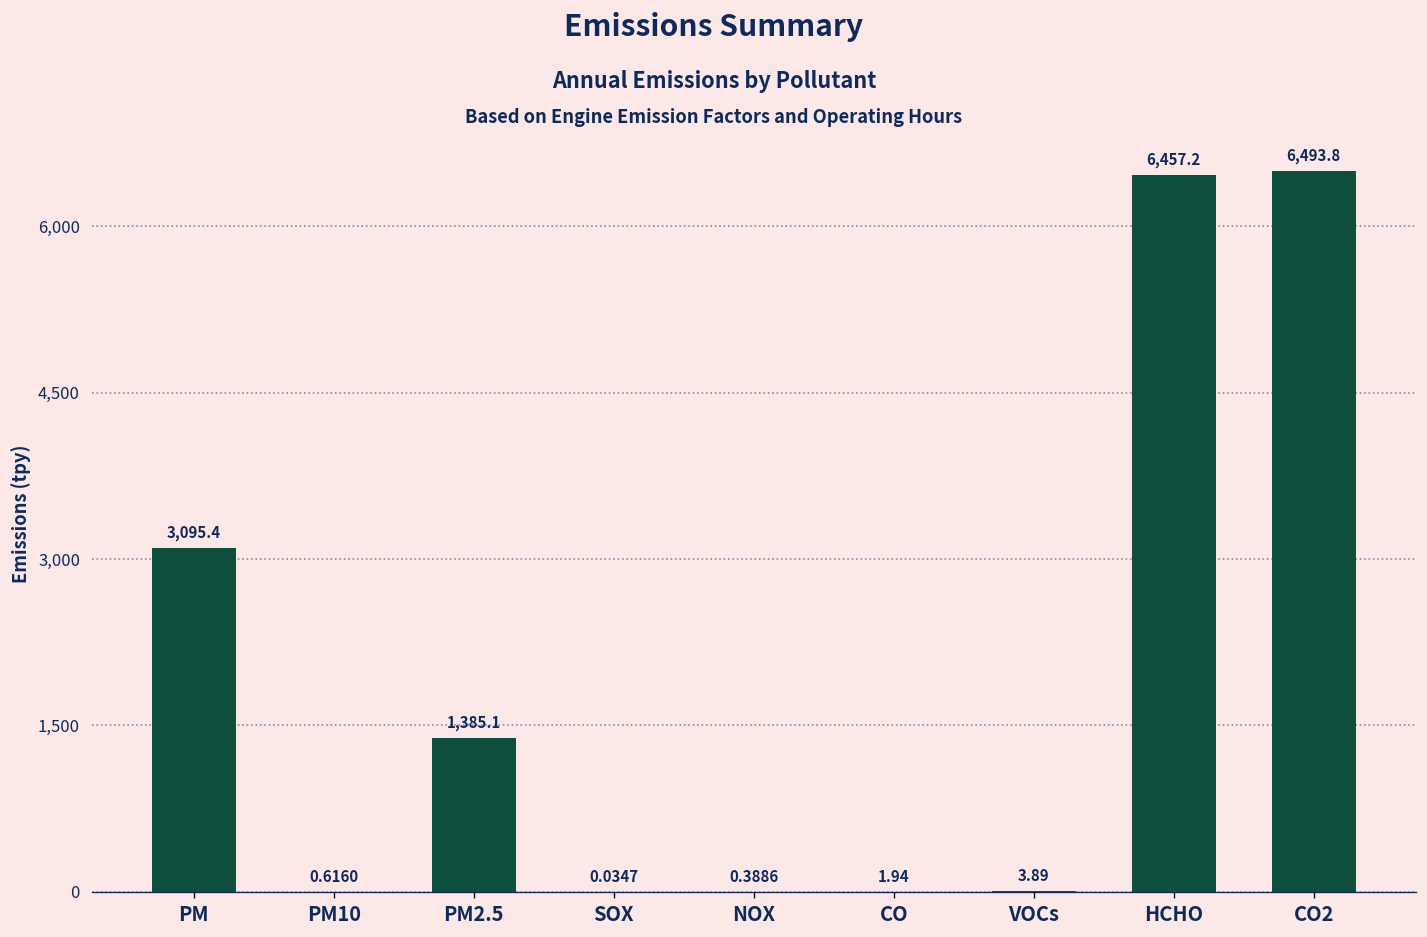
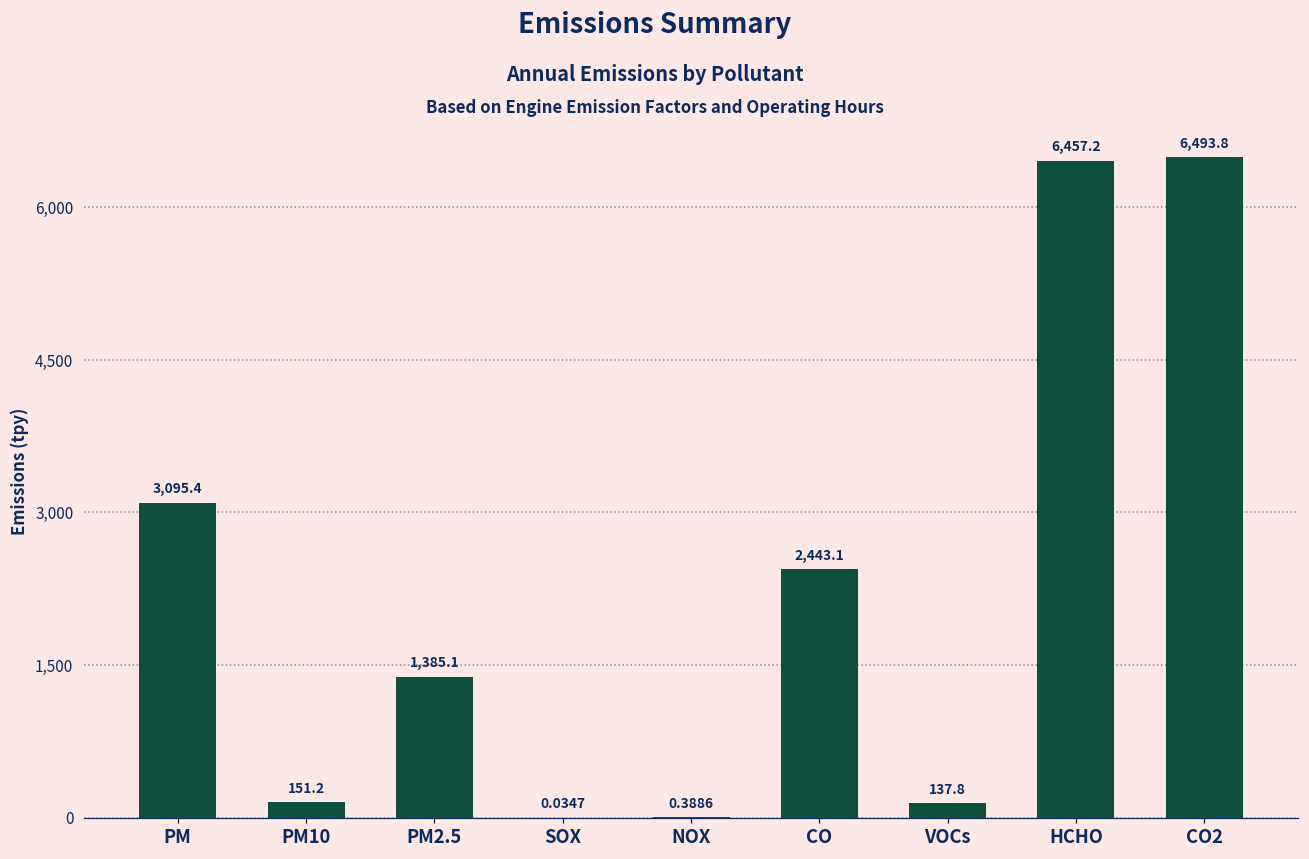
PM10: 0.6160 -> 151.2
CO: 1.94 -> 2,443.1
VOCs: 3.89 -> 137.8
